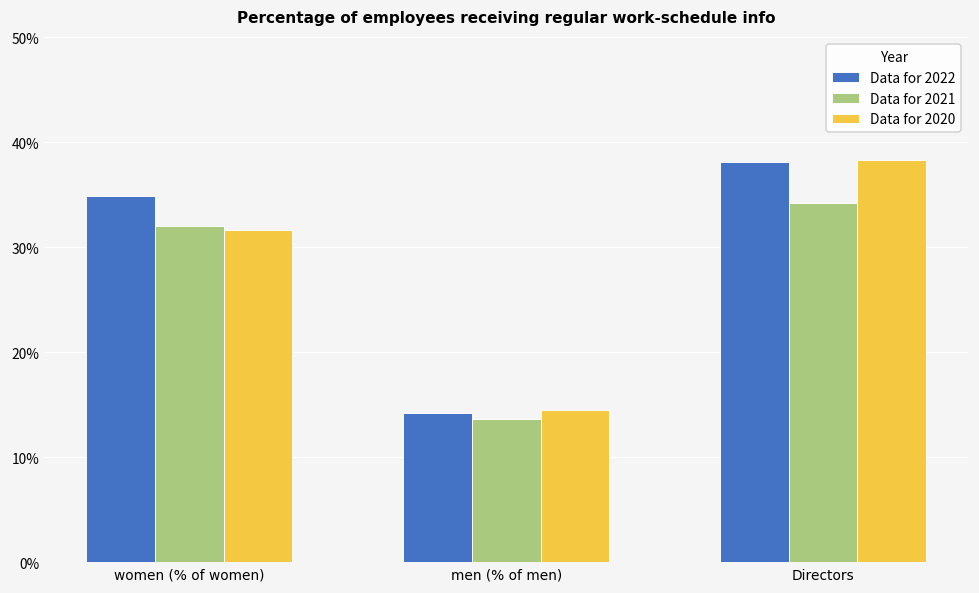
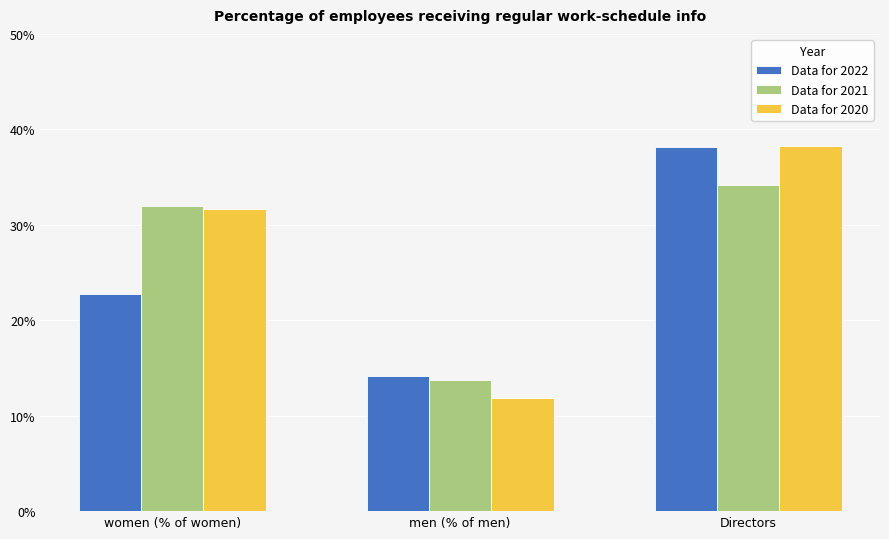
Data for 2022, women (% of women): 35% -> 23%
Data for 2020, men (% of men): 14% -> 12%
